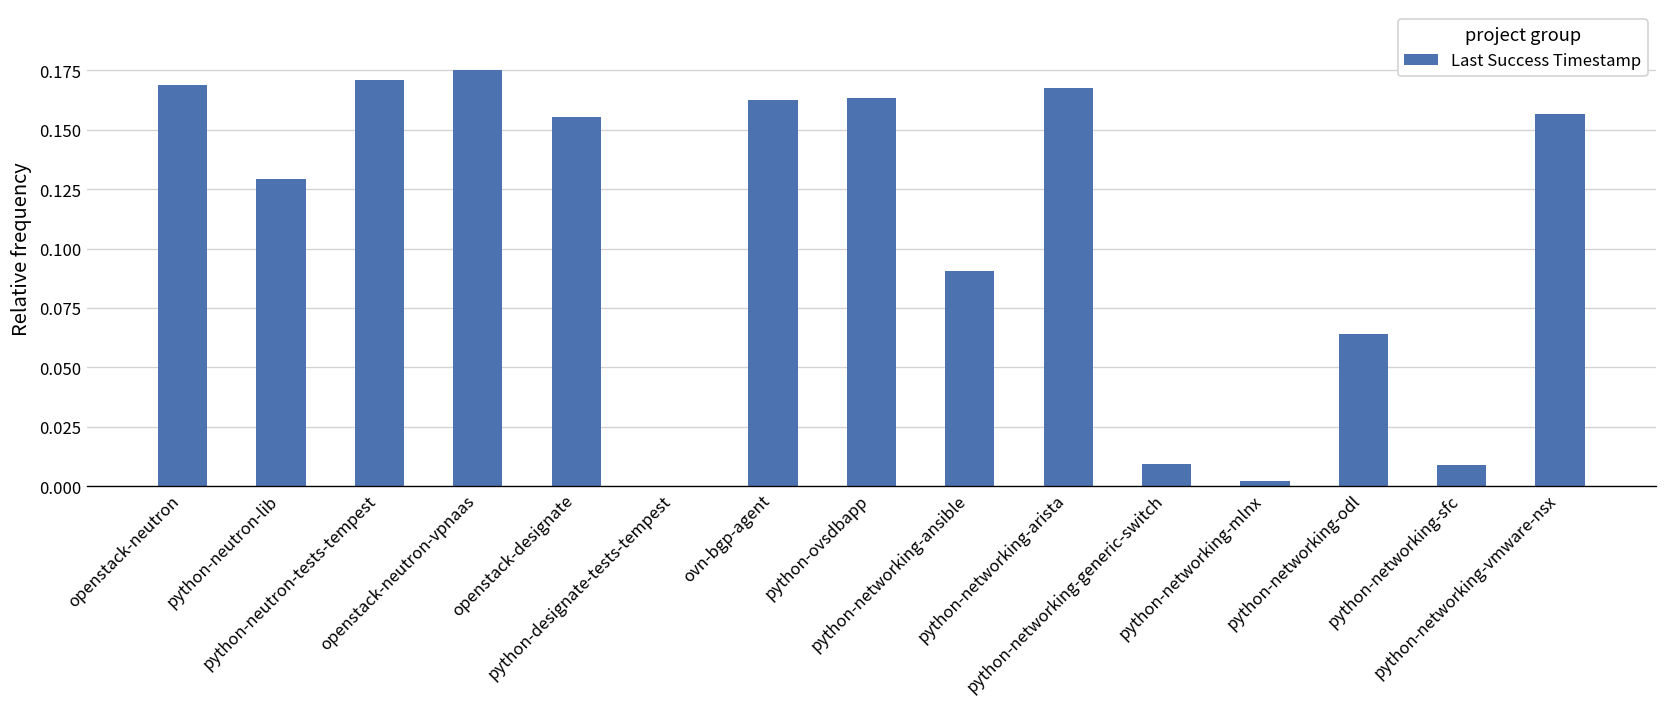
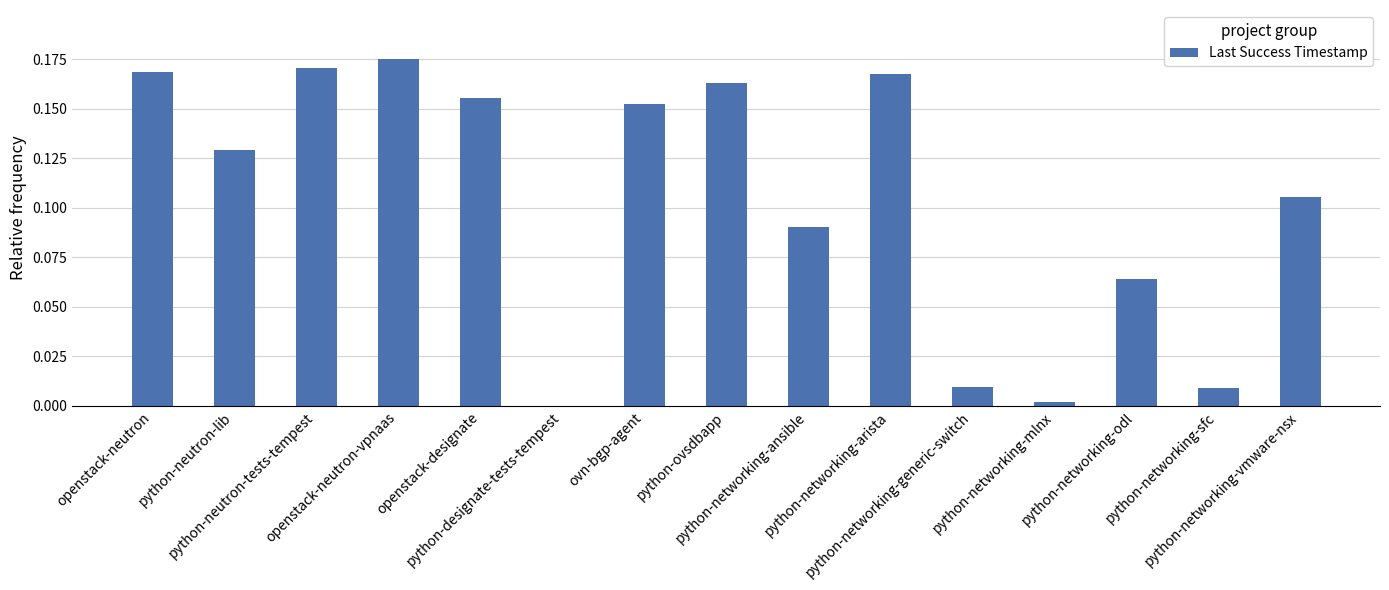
ovn-bgp-agent: 0.162 -> 0.152
python-networking-vmware-nsx: 0.156 -> 0.105
